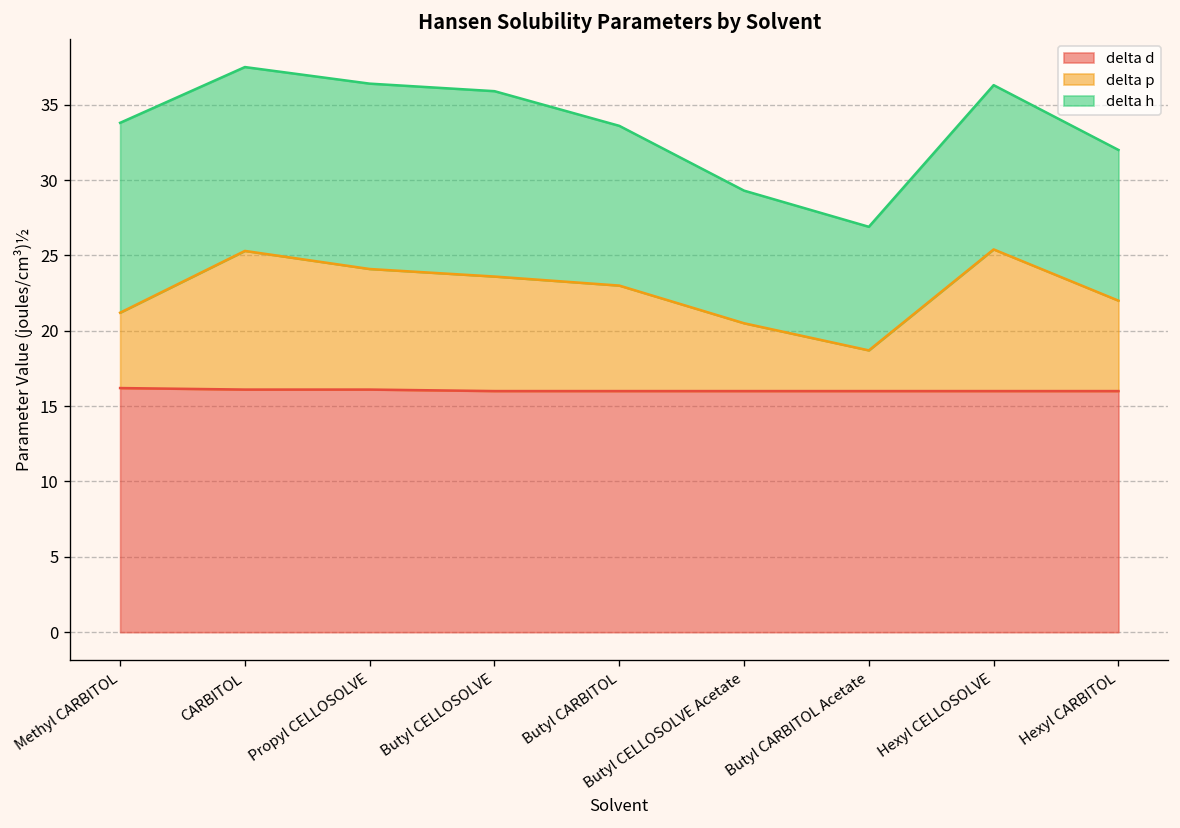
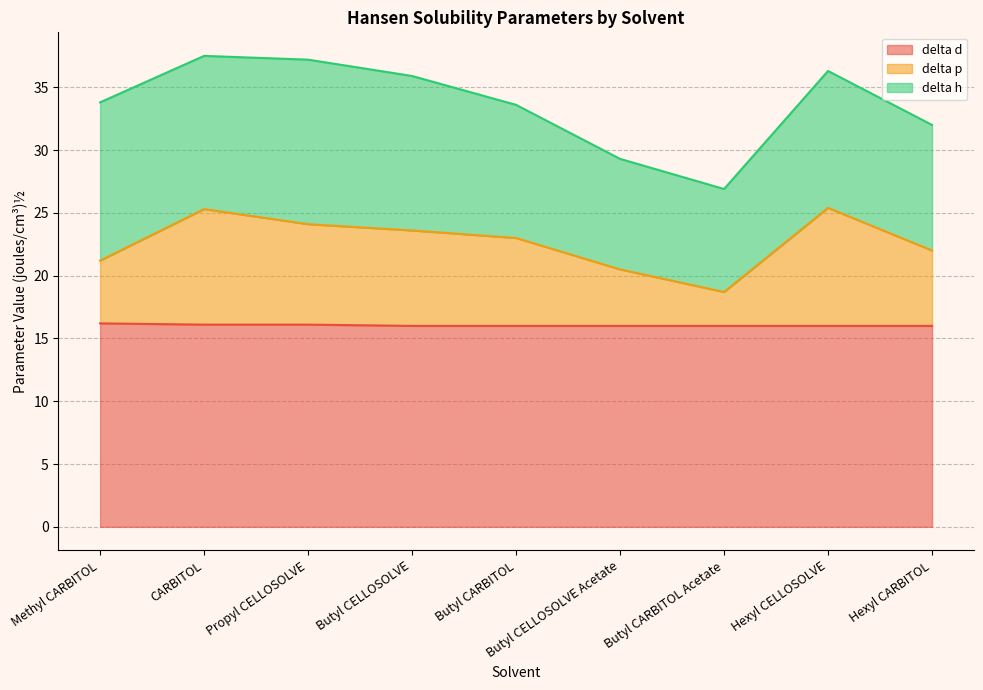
delta h, Propyl CELLOSOLVE: 12.3 -> 13.1
